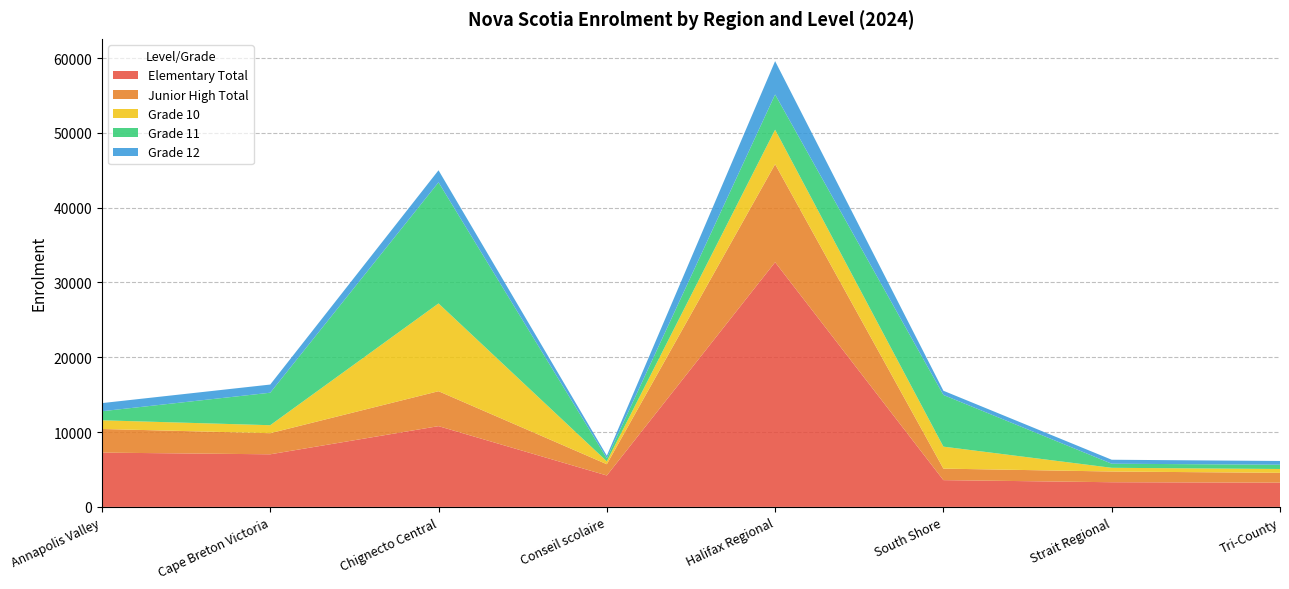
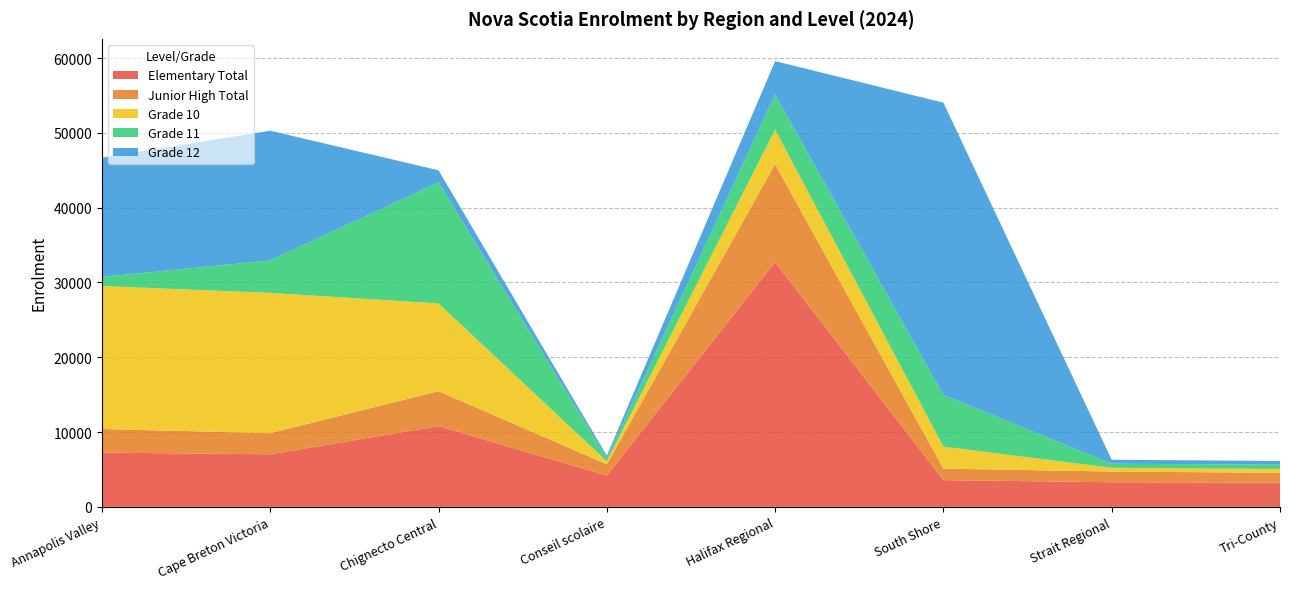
Grade 10, Annapolis Valley: 1000 -> 19000
Grade 12, Annapolis Valley: 1000 -> 16000
Grade 10, Cape Breton Victoria: 1000 -> 19000
Grade 12, Cape Breton Victoria: 1000 -> 17000
Grade 12, South Shore: 1000 -> 39000
